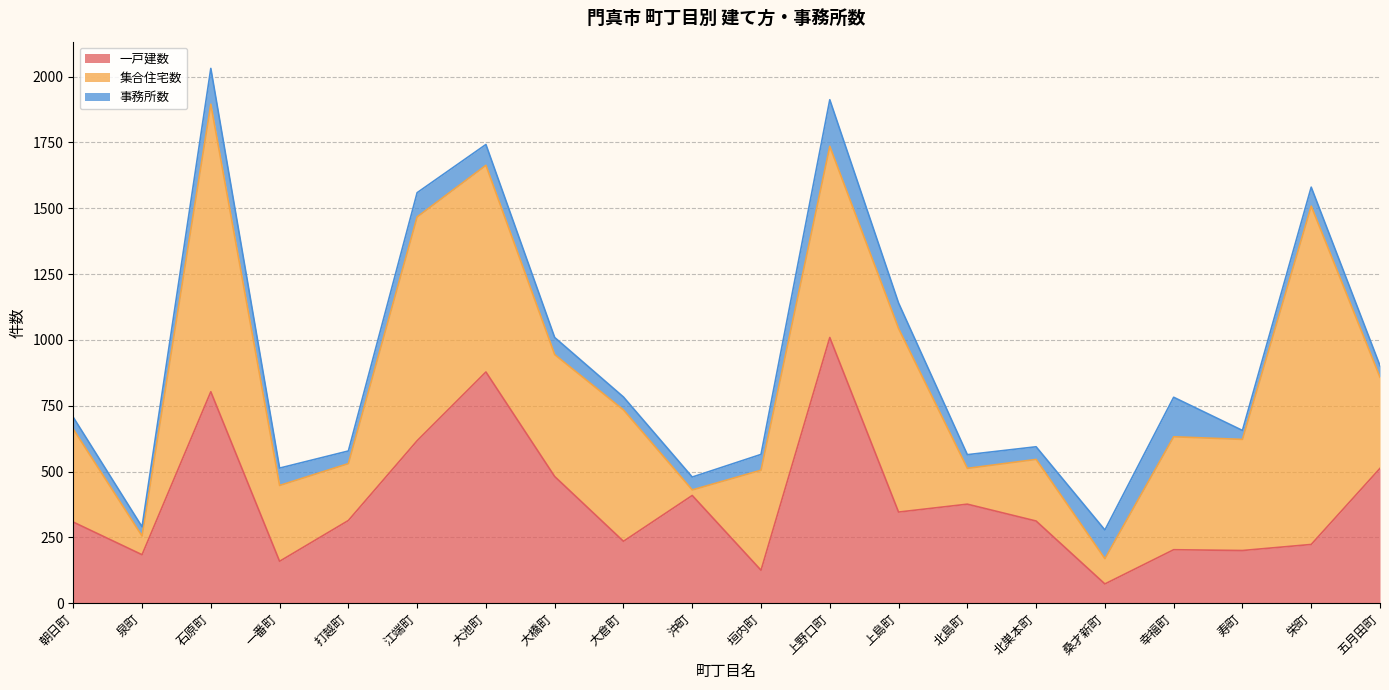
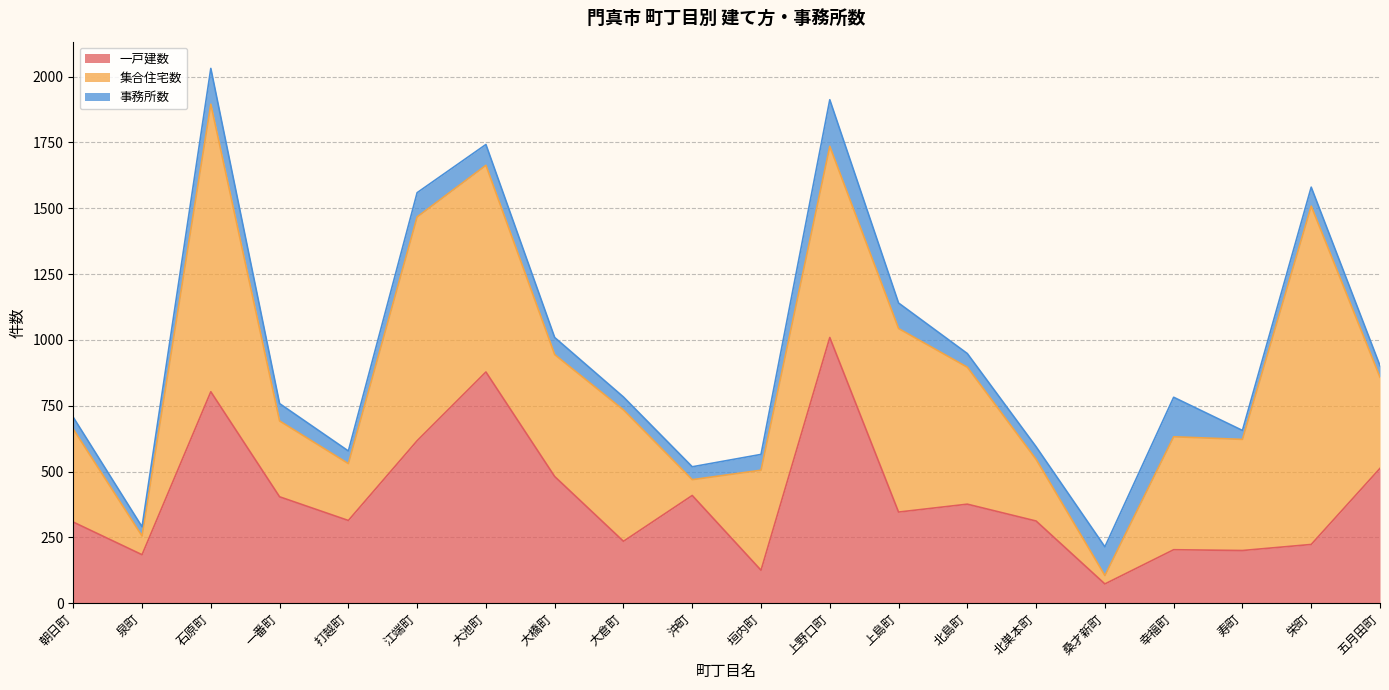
一戸建数, 一番町: 160 -> 400
集合住宅数, 沖町: 20 -> 60
集合住宅数, 北島町: 140 -> 520
集合住宅数, 桑才新町: 100 -> 30
